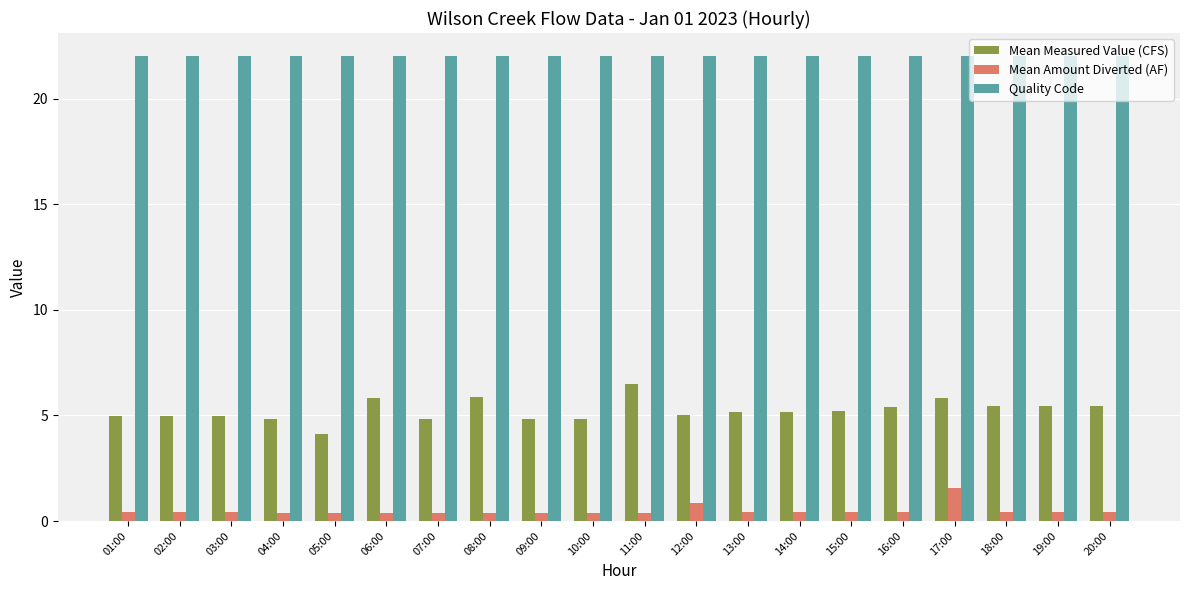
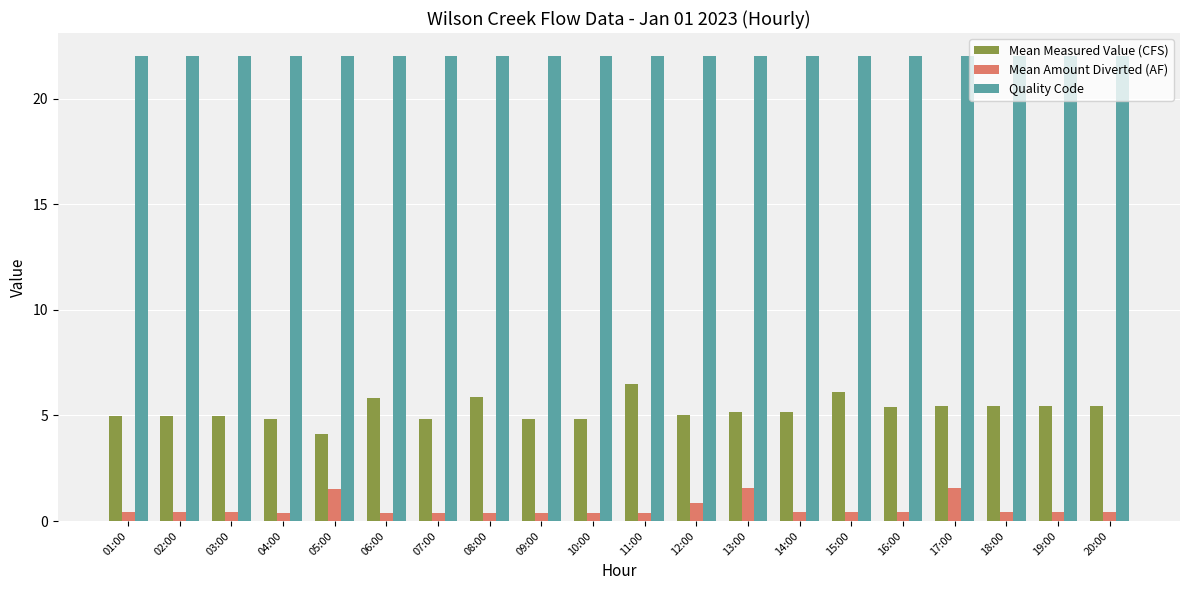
Mean Amount Diverted (AF), 05:00: 0.4 -> 1.5
Mean Amount Diverted (AF), 13:00: 0.4 -> 1.6
Mean Measured Value (CFS), 15:00: 5.2 -> 6.1
Mean Measured Value (CFS), 17:00: 5.8 -> 5.4
